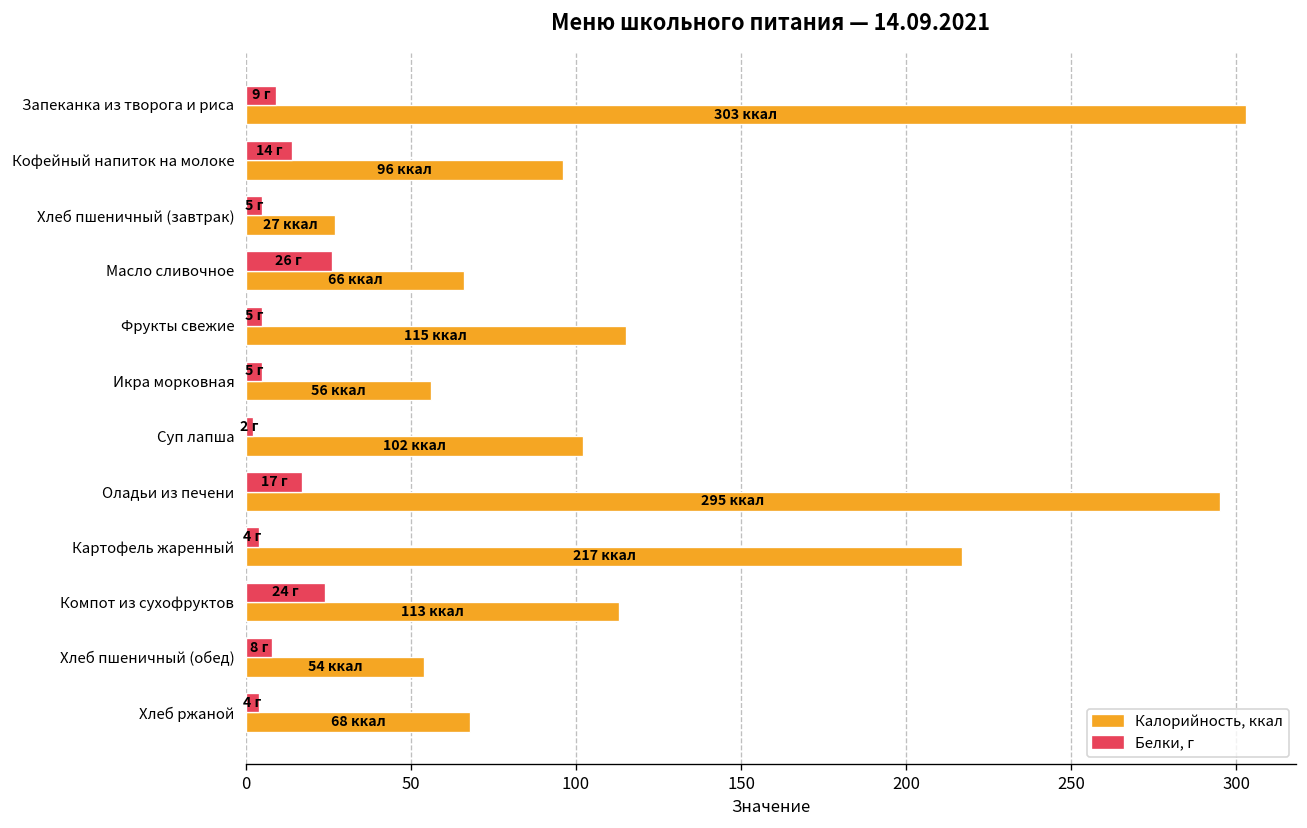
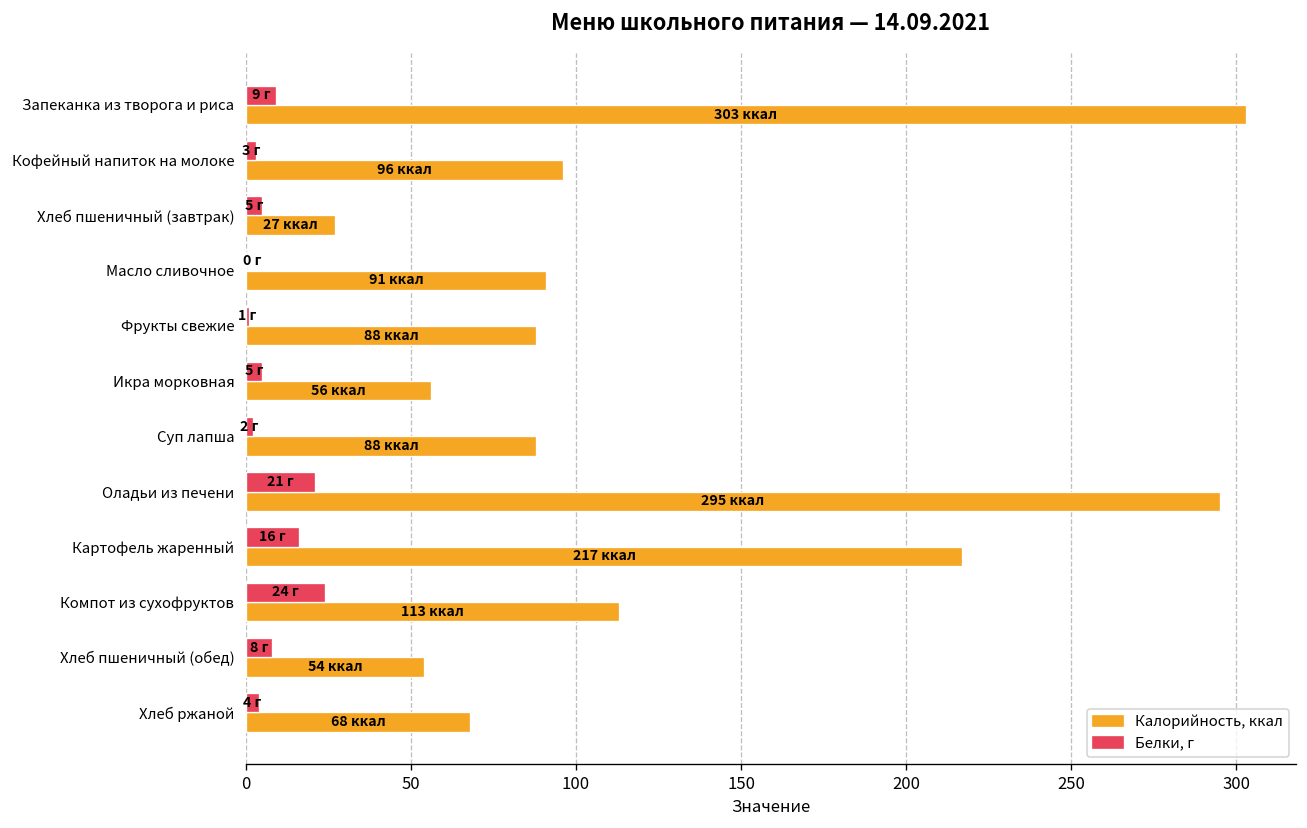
Белки, г, Кофейный напиток на молоке: 14 -> 3
Белки, г, Масло сливочное: 26 -> 0
Калорийность, ккал, Масло сливочное: 66 -> 91
Белки, г, Фрукты свежие: 5 -> 1
Калорийность, ккал, Фрукты свежие: 115 -> 88
Калорийность, ккал, Суп лапша: 102 -> 88
Белки, г, Оладьи из печени: 17 -> 21
Белки, г, Картофель жаренный: 4 -> 16
